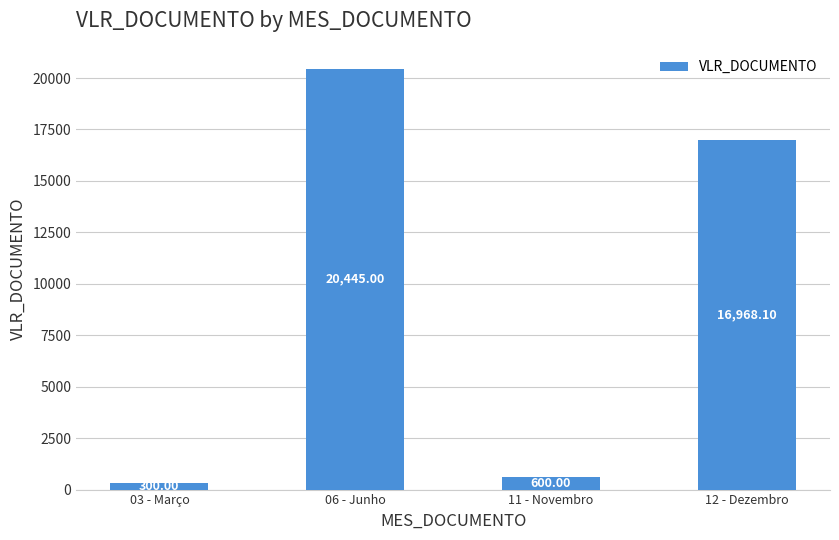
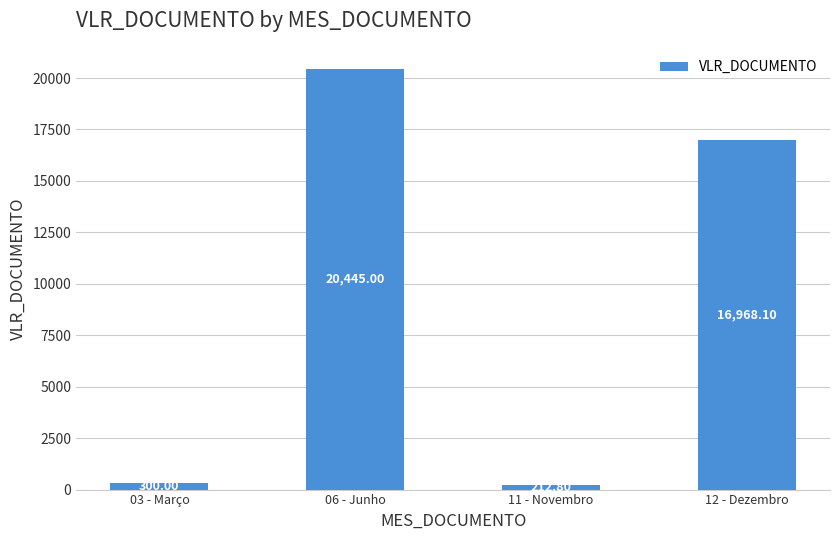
11 - Novembro: 600 -> 200
